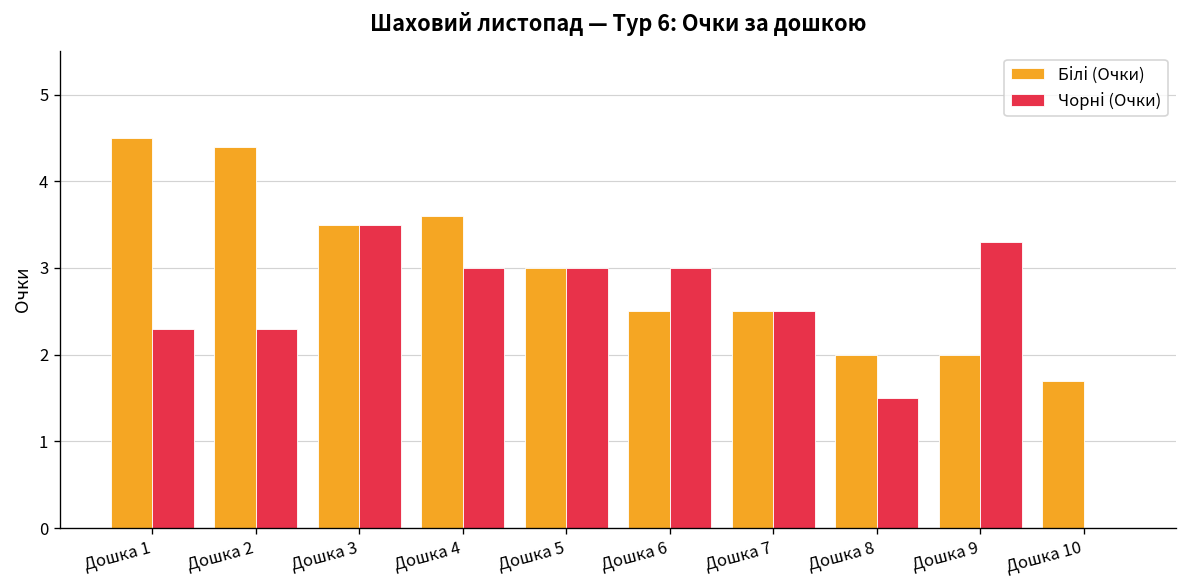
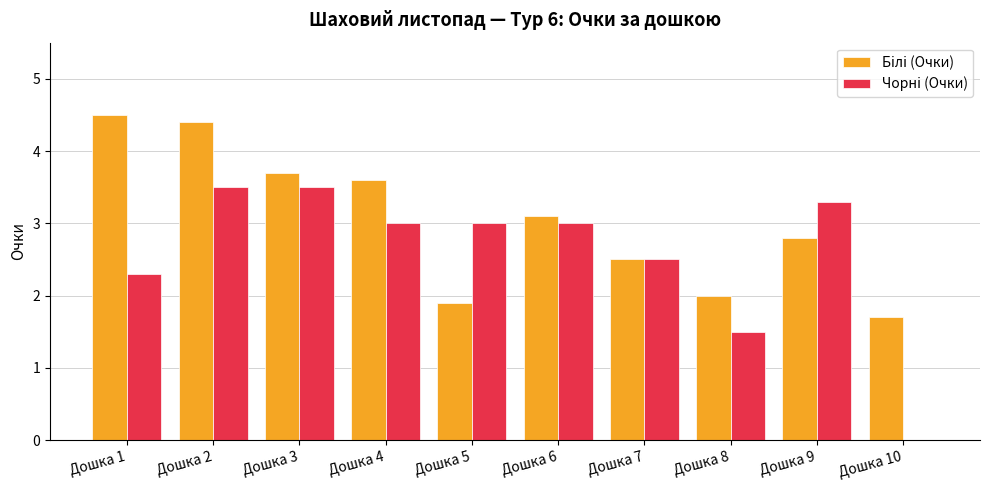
Чорні (Очки), Дошка 2: 2.3 -> 3.5
Білі (Очки), Дошка 3: 3.5 -> 3.7
Білі (Очки), Дошка 5: 3.0 -> 1.9
Білі (Очки), Дошка 6: 2.5 -> 3.1
Білі (Очки), Дошка 9: 2.0 -> 2.8
